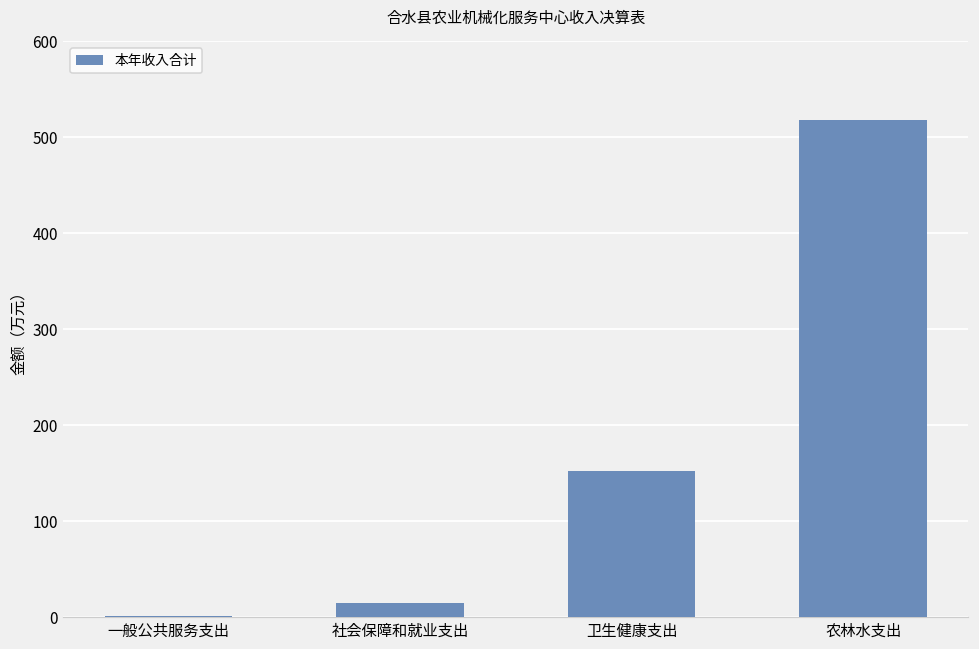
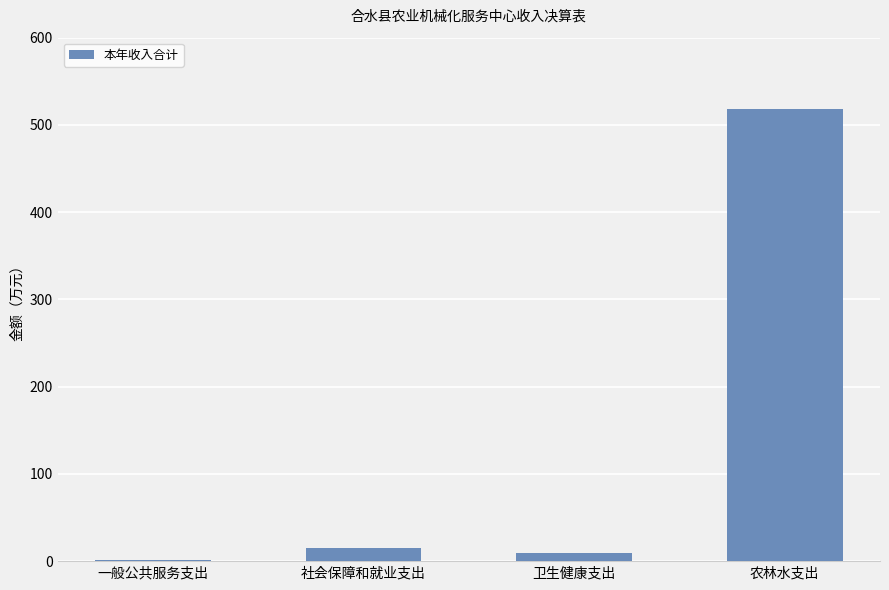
卫生健康支出: 150 -> 10
